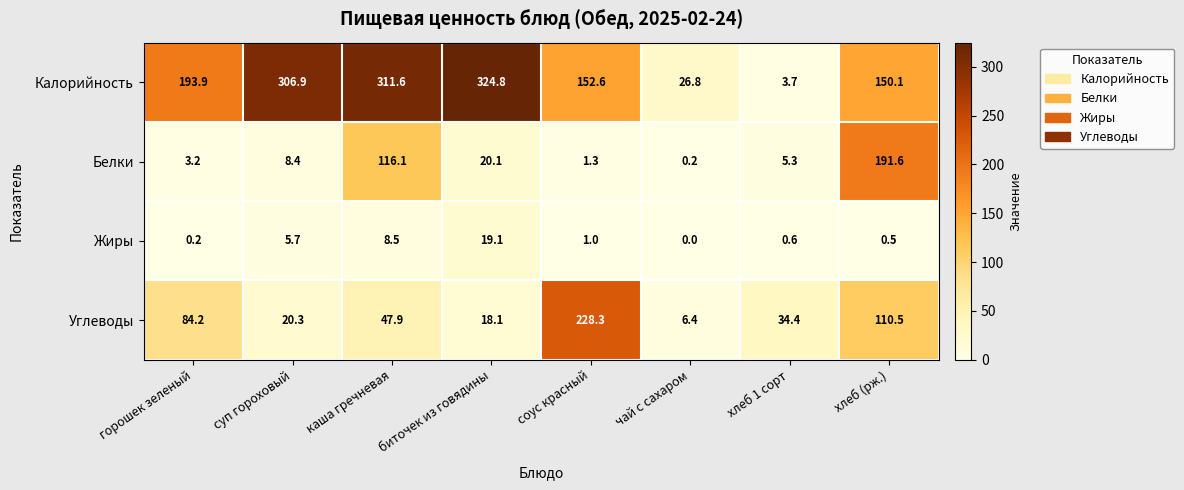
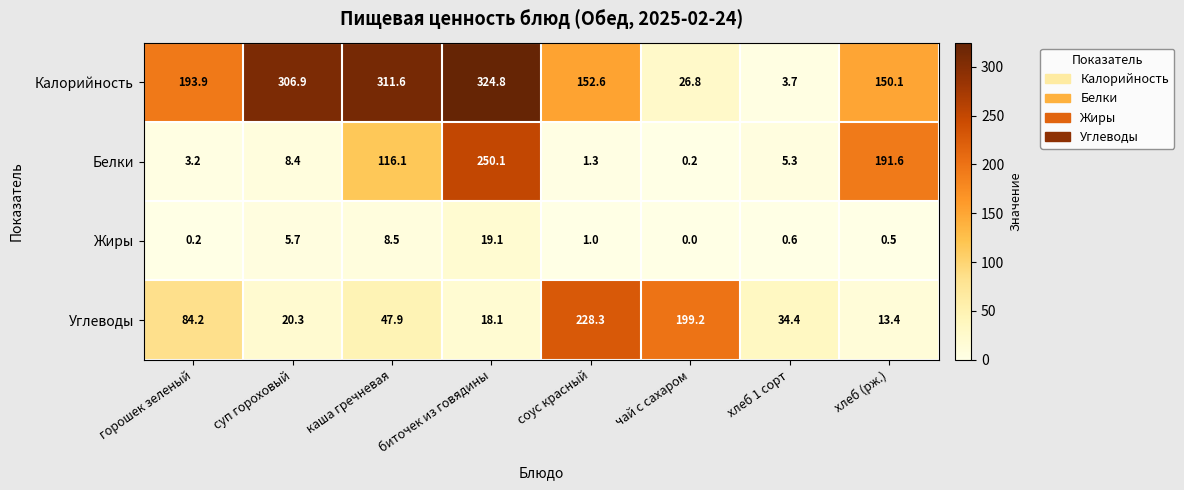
Белки, биточек из говядины: 20.1 -> 250.1
Углеводы, чай с сахаром: 6.4 -> 199.2
Углеводы, хлеб (рж.): 110.5 -> 13.4
